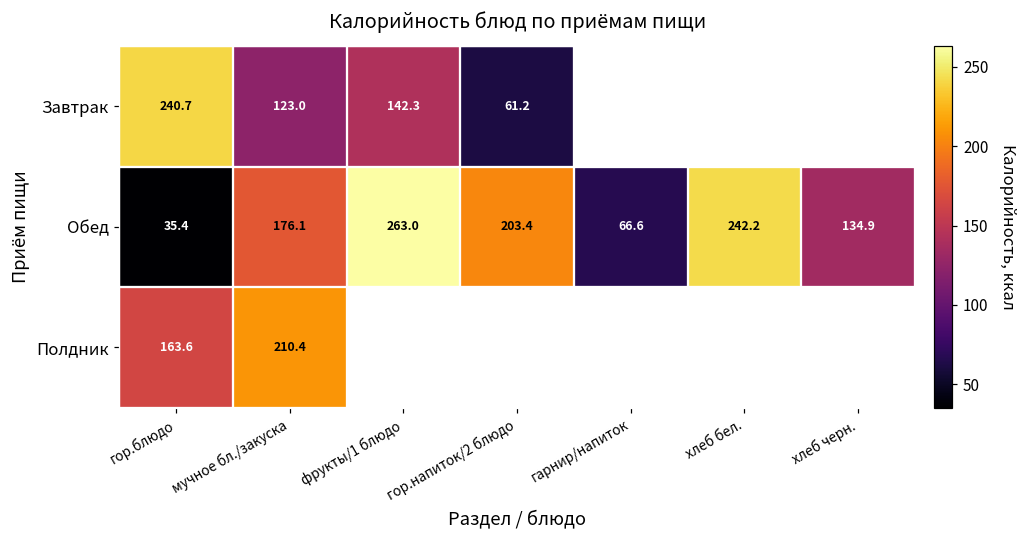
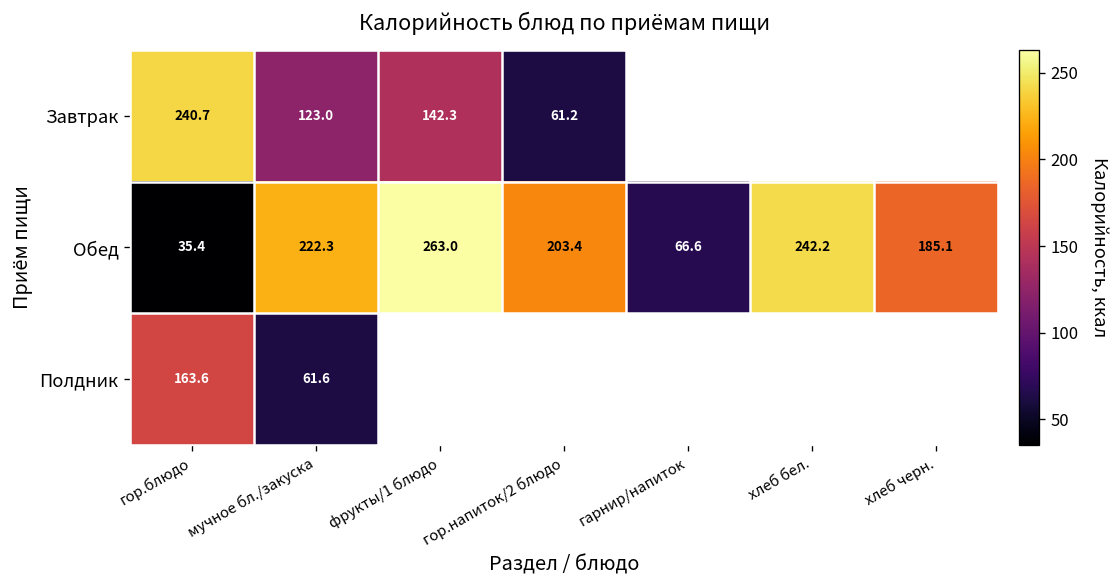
Обед, мучное бл./закуска: 176.1 -> 222.3
Обед, хлеб черн.: 134.9 -> 185.1
Полдник, мучное бл./закуска: 210.4 -> 61.6
